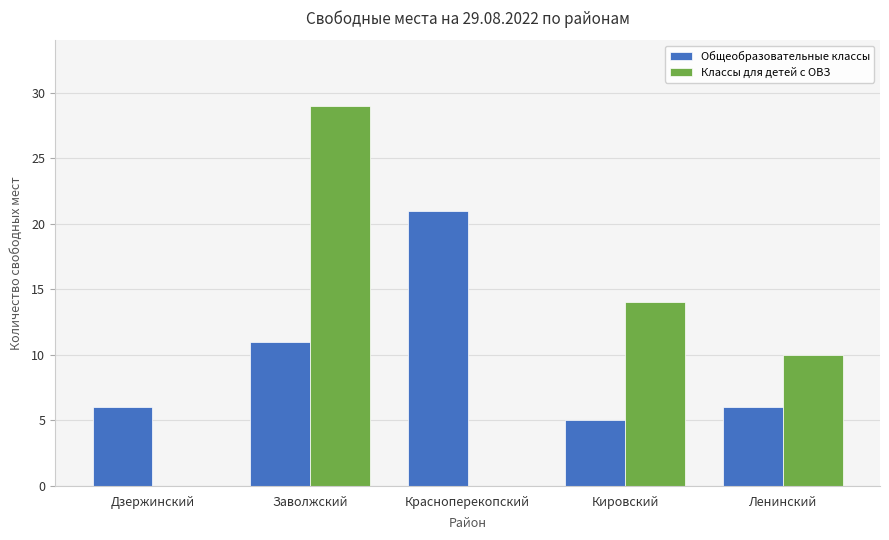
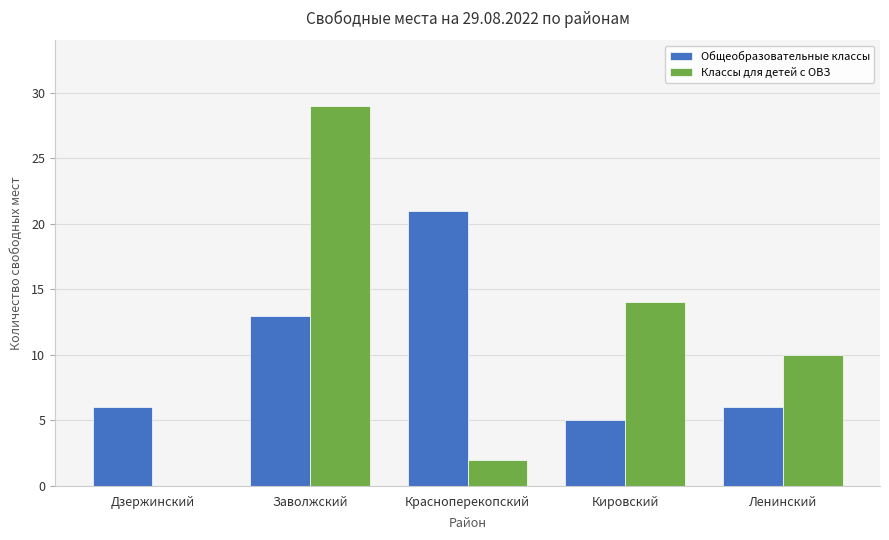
Общеобразовательные классы, Заволжский: 11 -> 13
Классы для детей с ОВЗ, Красноперекопский: 0 -> 2
